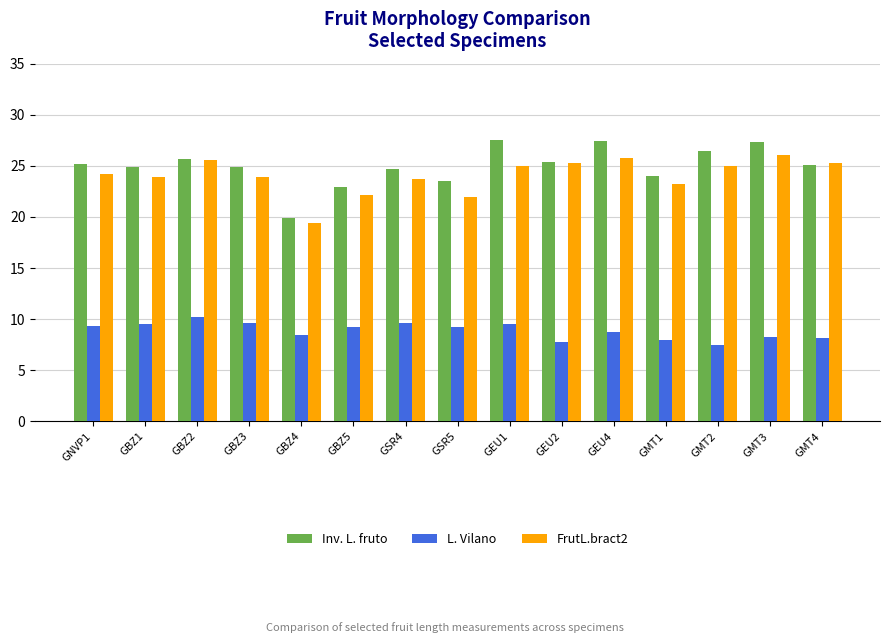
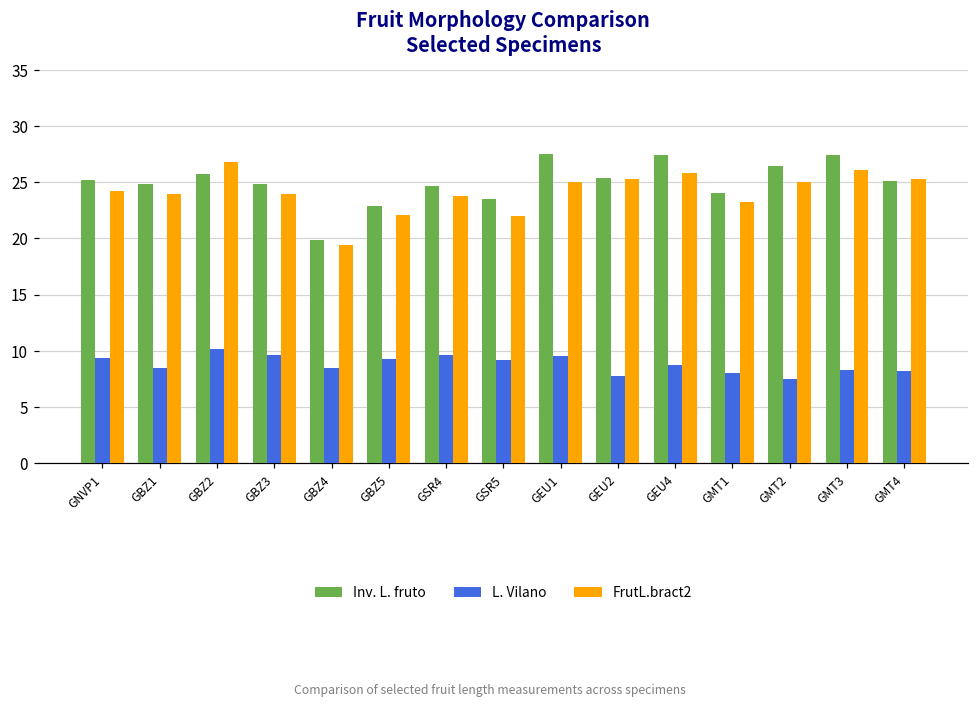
L. Vilano, GBZ1: 9.5 -> 8.5
FrutL.bract2, GBZ2: 25.6 -> 26.8
